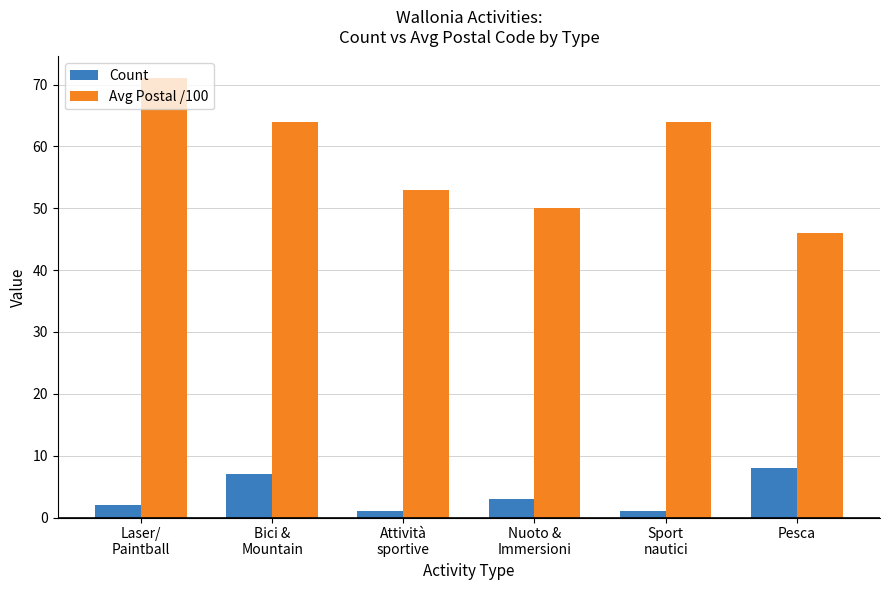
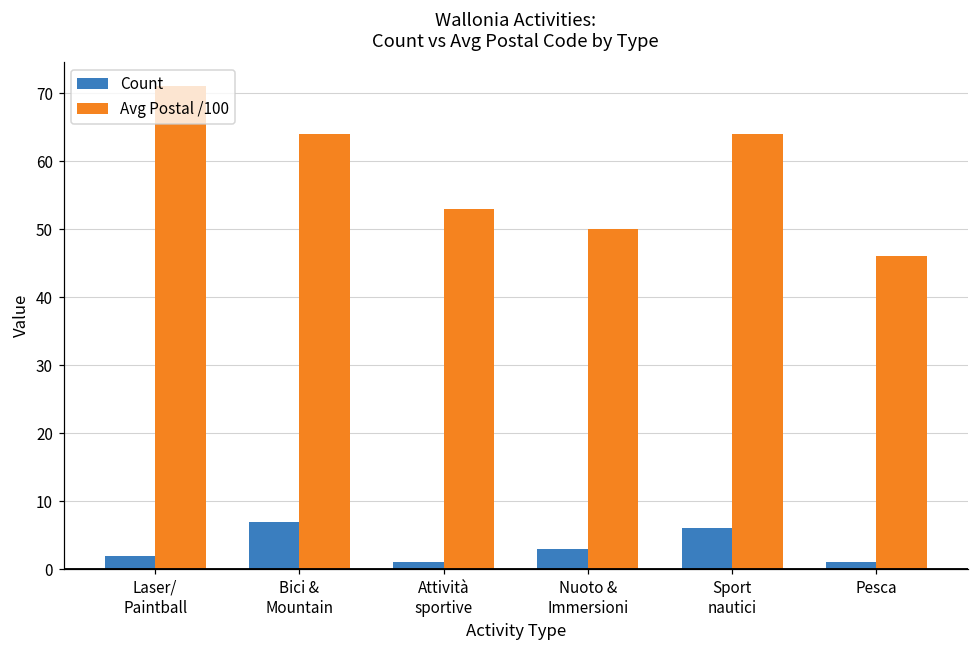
Count, Sport nautici: 1 -> 6
Count, Pesca: 8 -> 1
